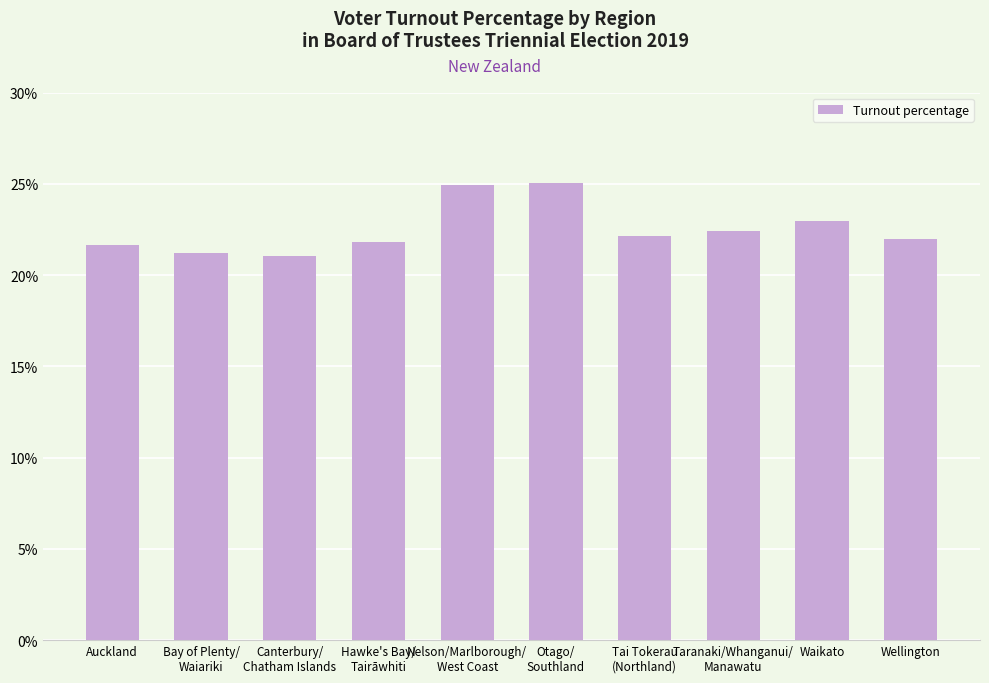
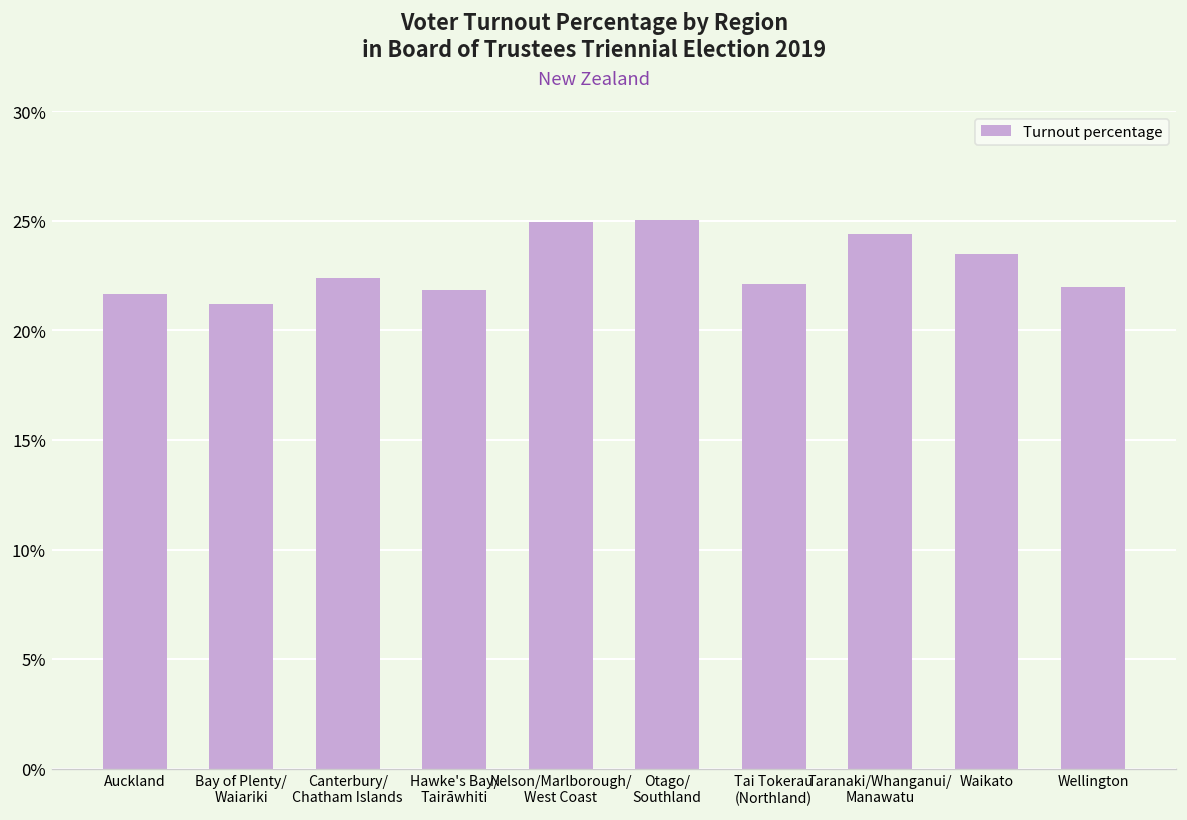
Canterbury/ Chatham Islands: 21.1% -> 22.4%
Taranaki/Whanganui/ Manawatu: 22.4% -> 24.4%
Waikato: 23.0% -> 23.5%
